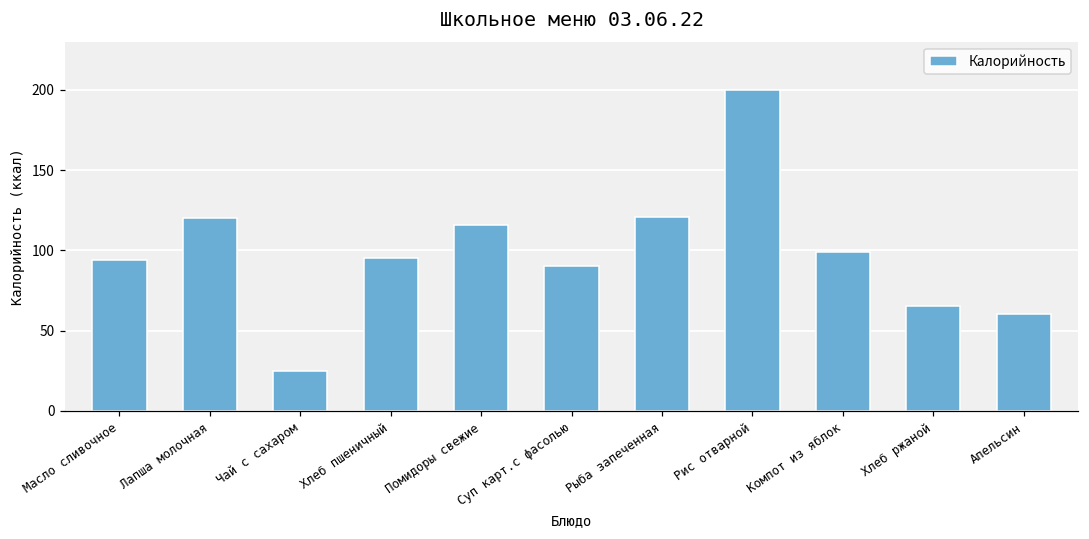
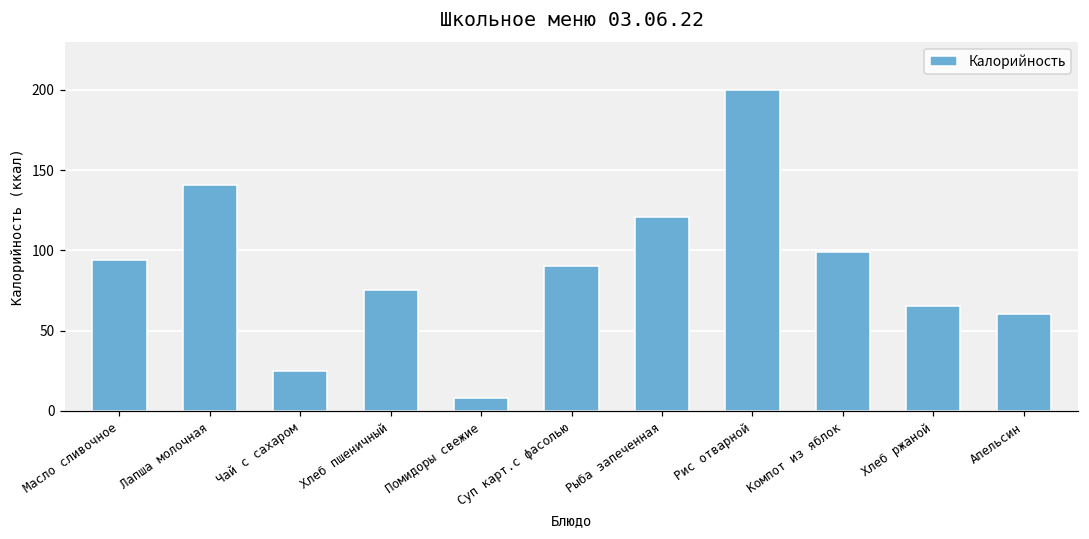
Лапша молочная: 120 -> 141
Хлеб пшеничный: 95 -> 75
Помидоры свежие: 116 -> 8
